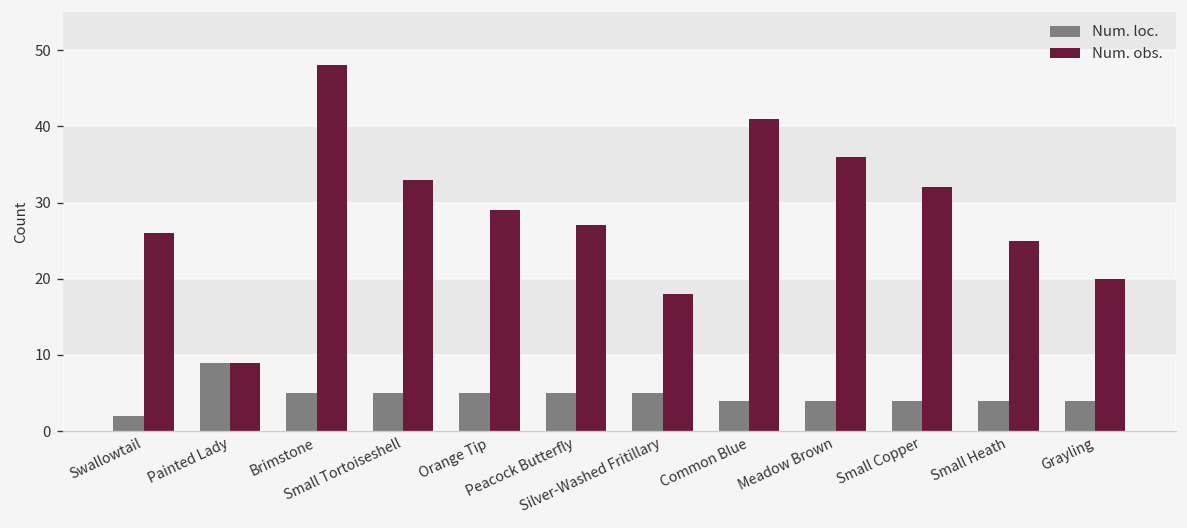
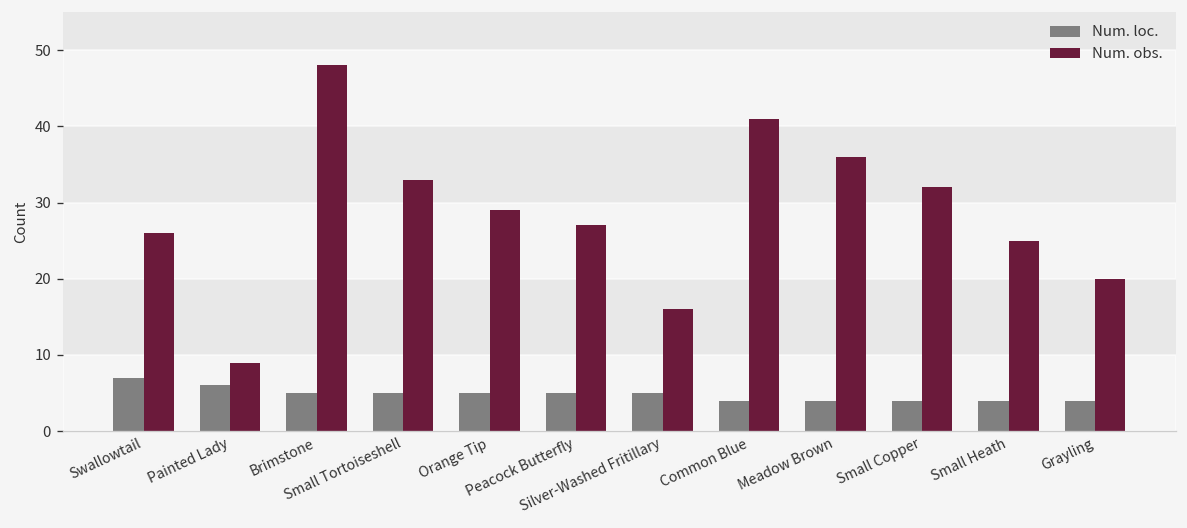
Num. loc., Swallowtail: 2 -> 7
Num. loc., Painted Lady: 9 -> 6
Num. obs., Silver-Washed Fritillary: 18 -> 16
